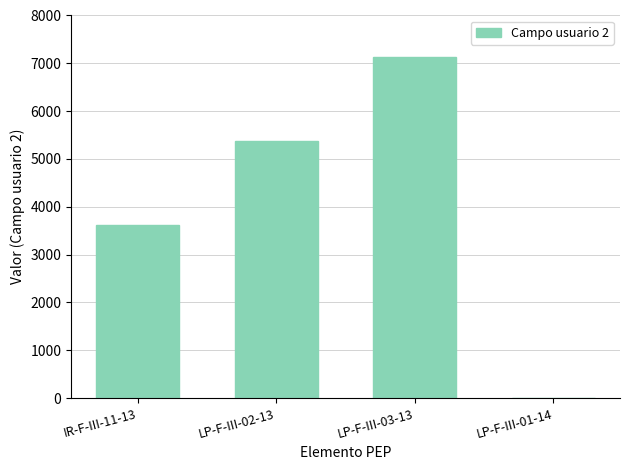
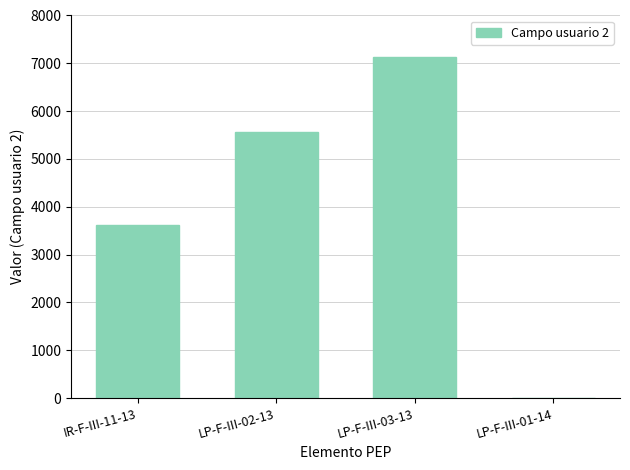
LP-F-III-02-13: 5400 -> 5600
